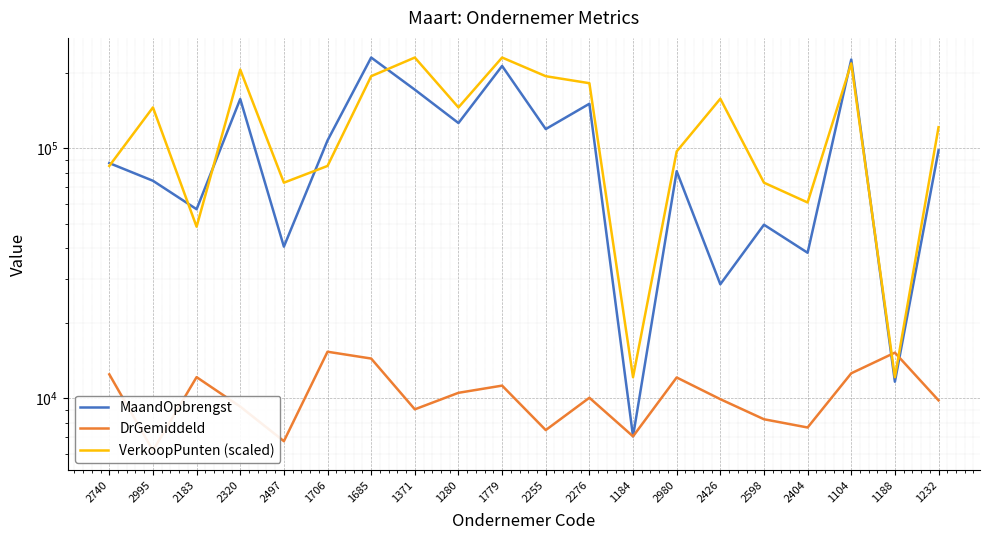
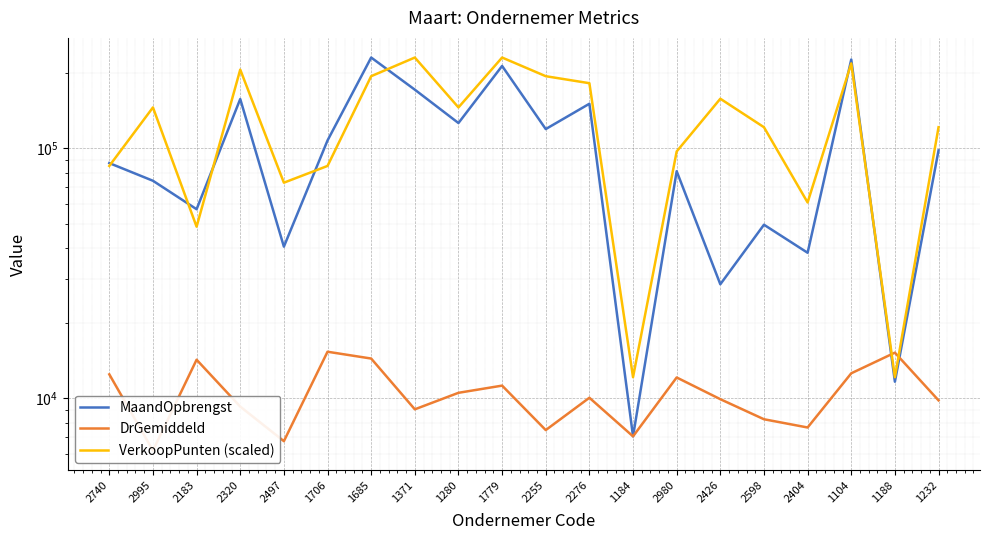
DrGemiddeld, 2183: 12000 -> 14000
VerkoopPunten (scaled), 2598: 73000 -> 120000
